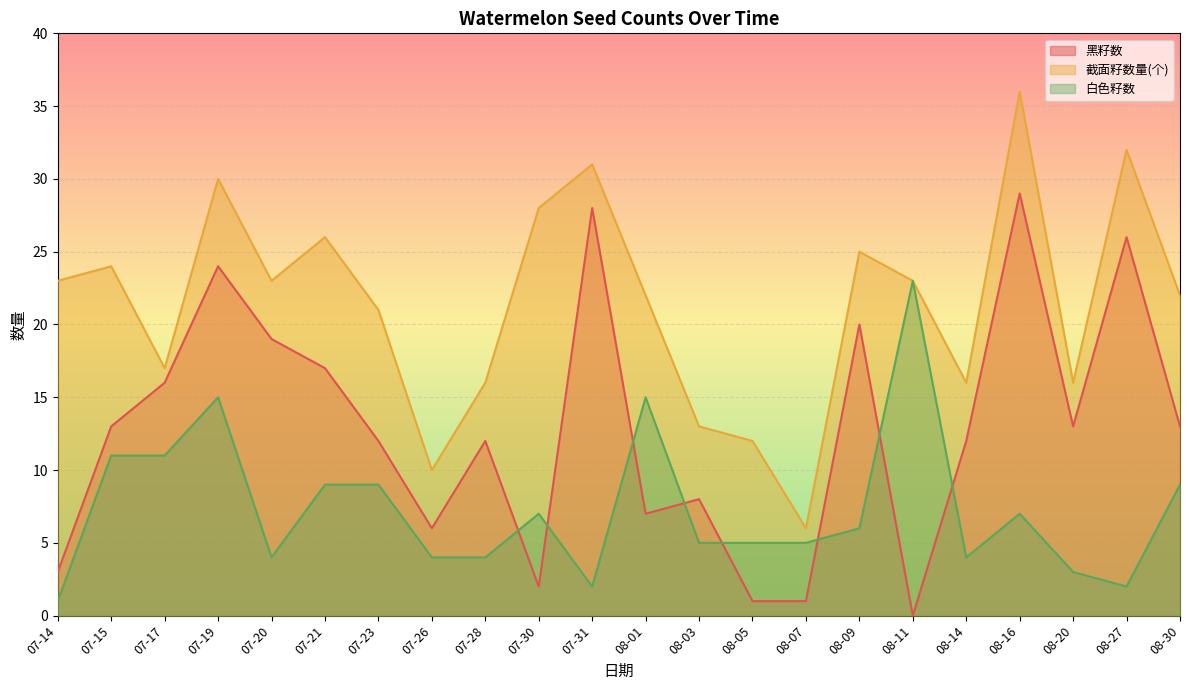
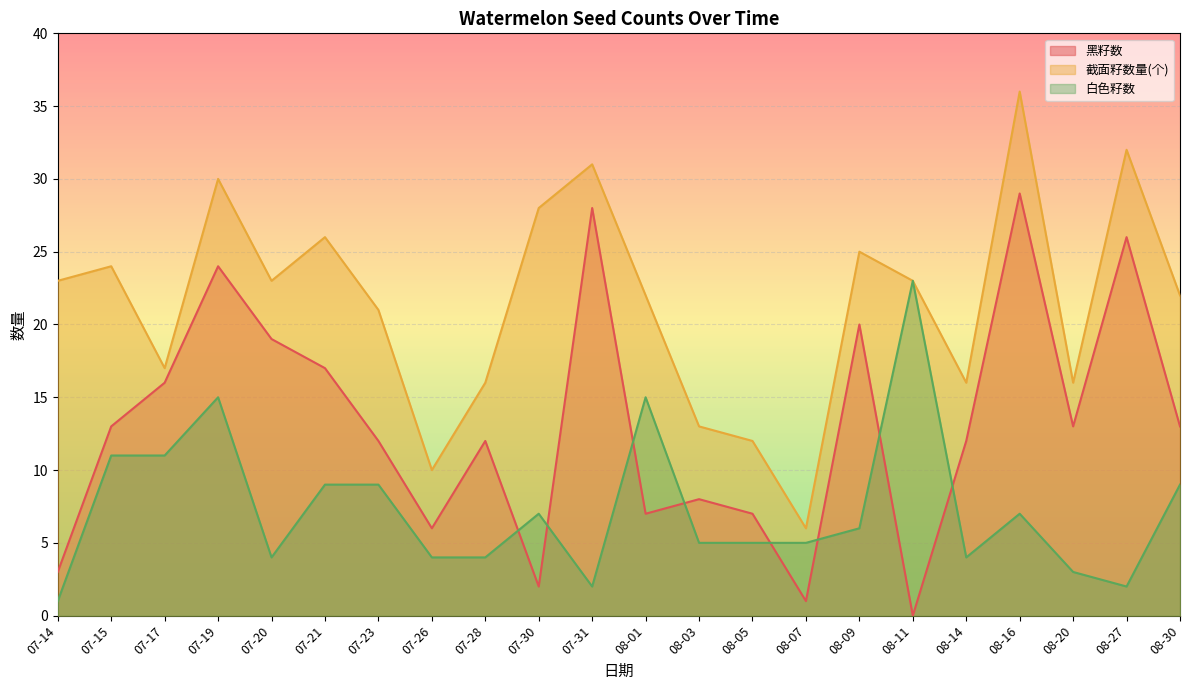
黑籽数, 08-05: 1 -> 7
